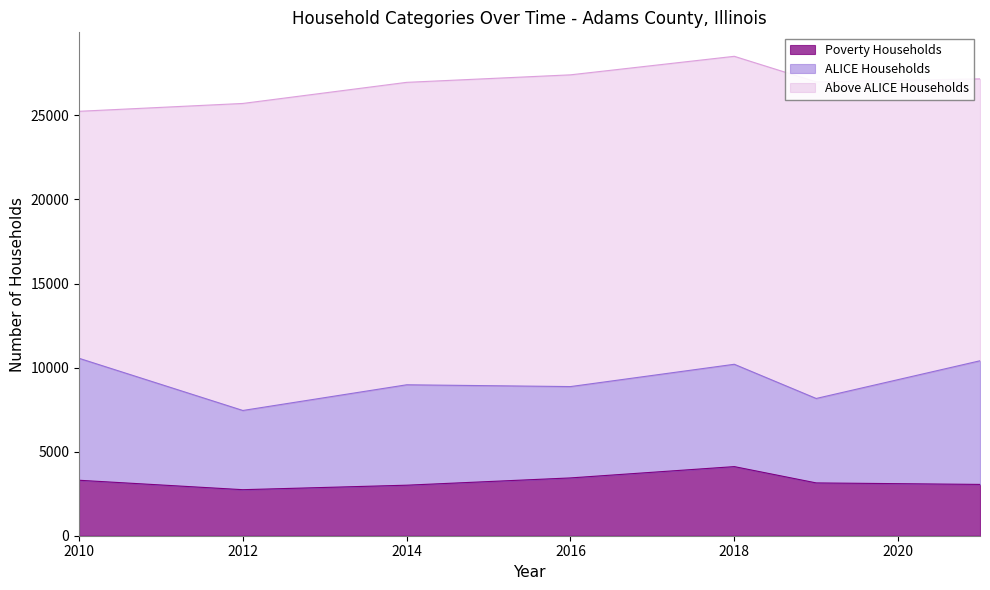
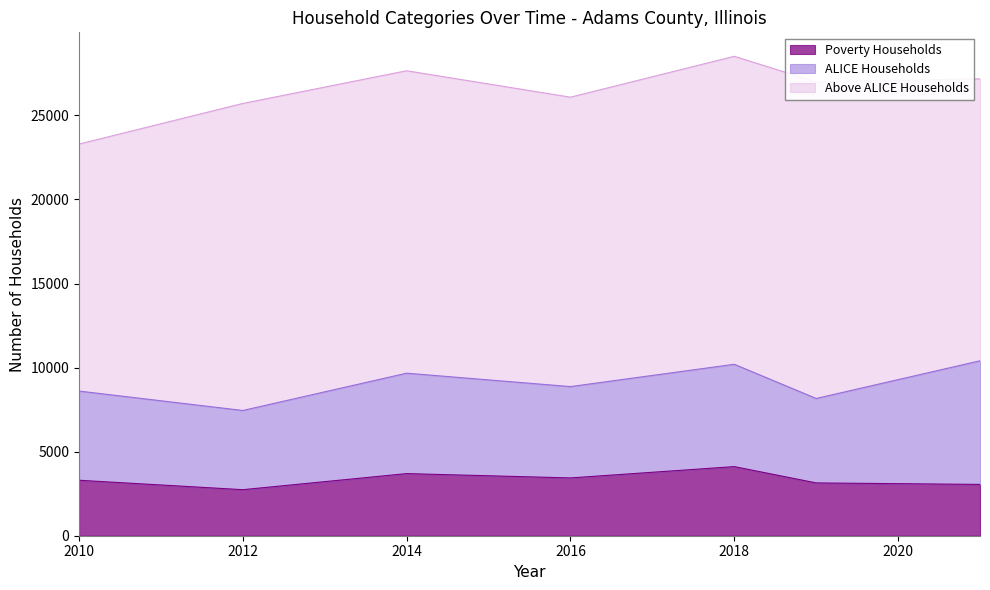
ALICE Households, 2010: 7300 -> 5300
Poverty Households, 2014: 3000 -> 3700
Above ALICE Households, 2016: 18500 -> 17200
